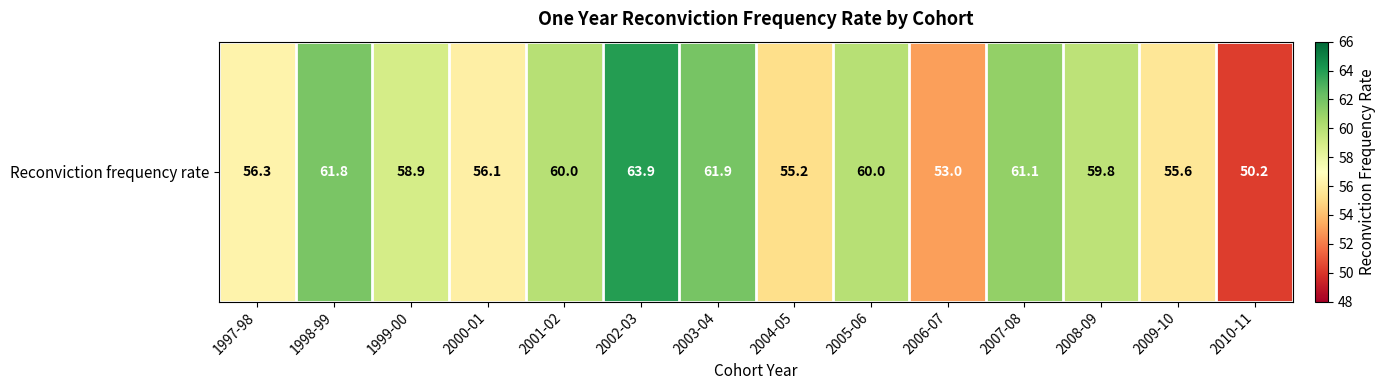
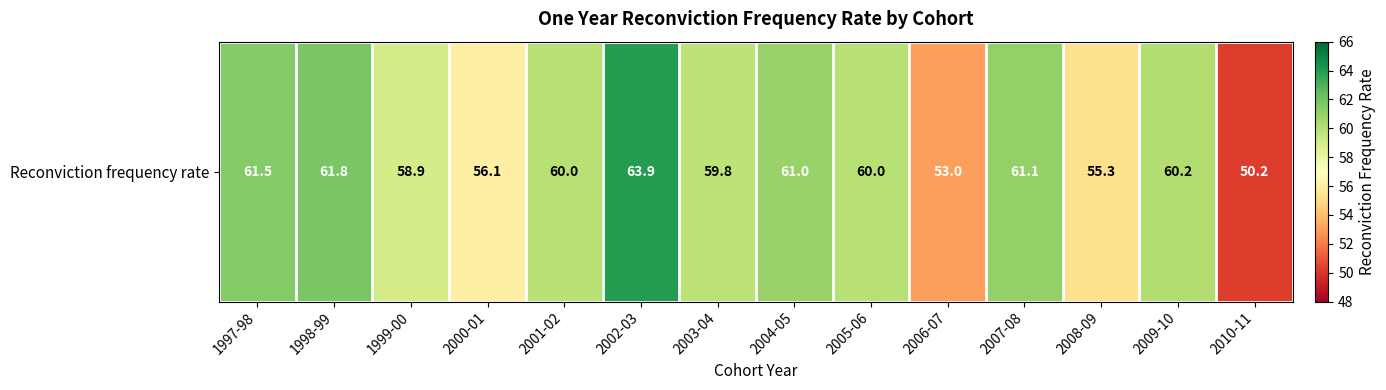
Reconviction frequency rate, 1997-98: 56.3 -> 61.5
Reconviction frequency rate, 2003-04: 61.9 -> 59.8
Reconviction frequency rate, 2004-05: 55.2 -> 61.0
Reconviction frequency rate, 2008-09: 59.8 -> 55.3
Reconviction frequency rate, 2009-10: 55.6 -> 60.2
